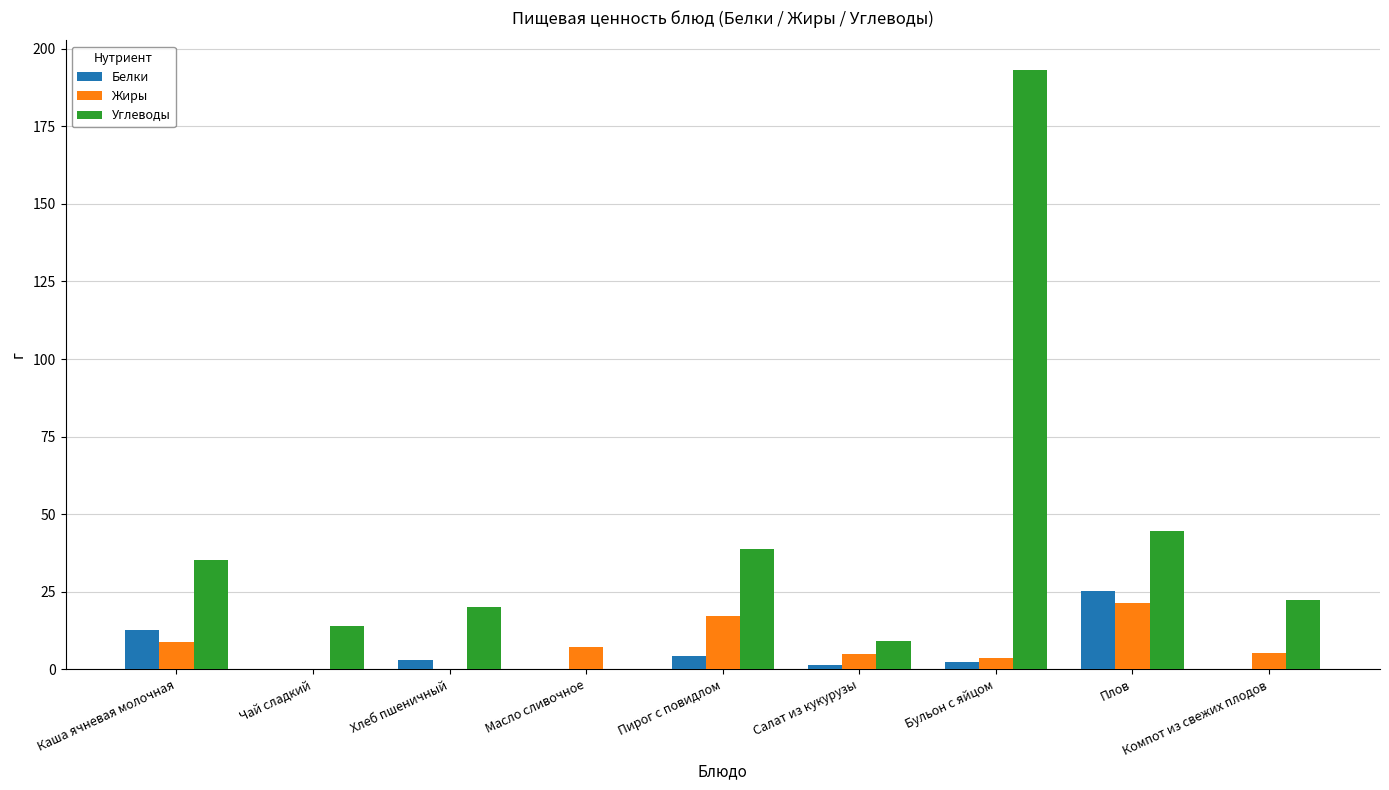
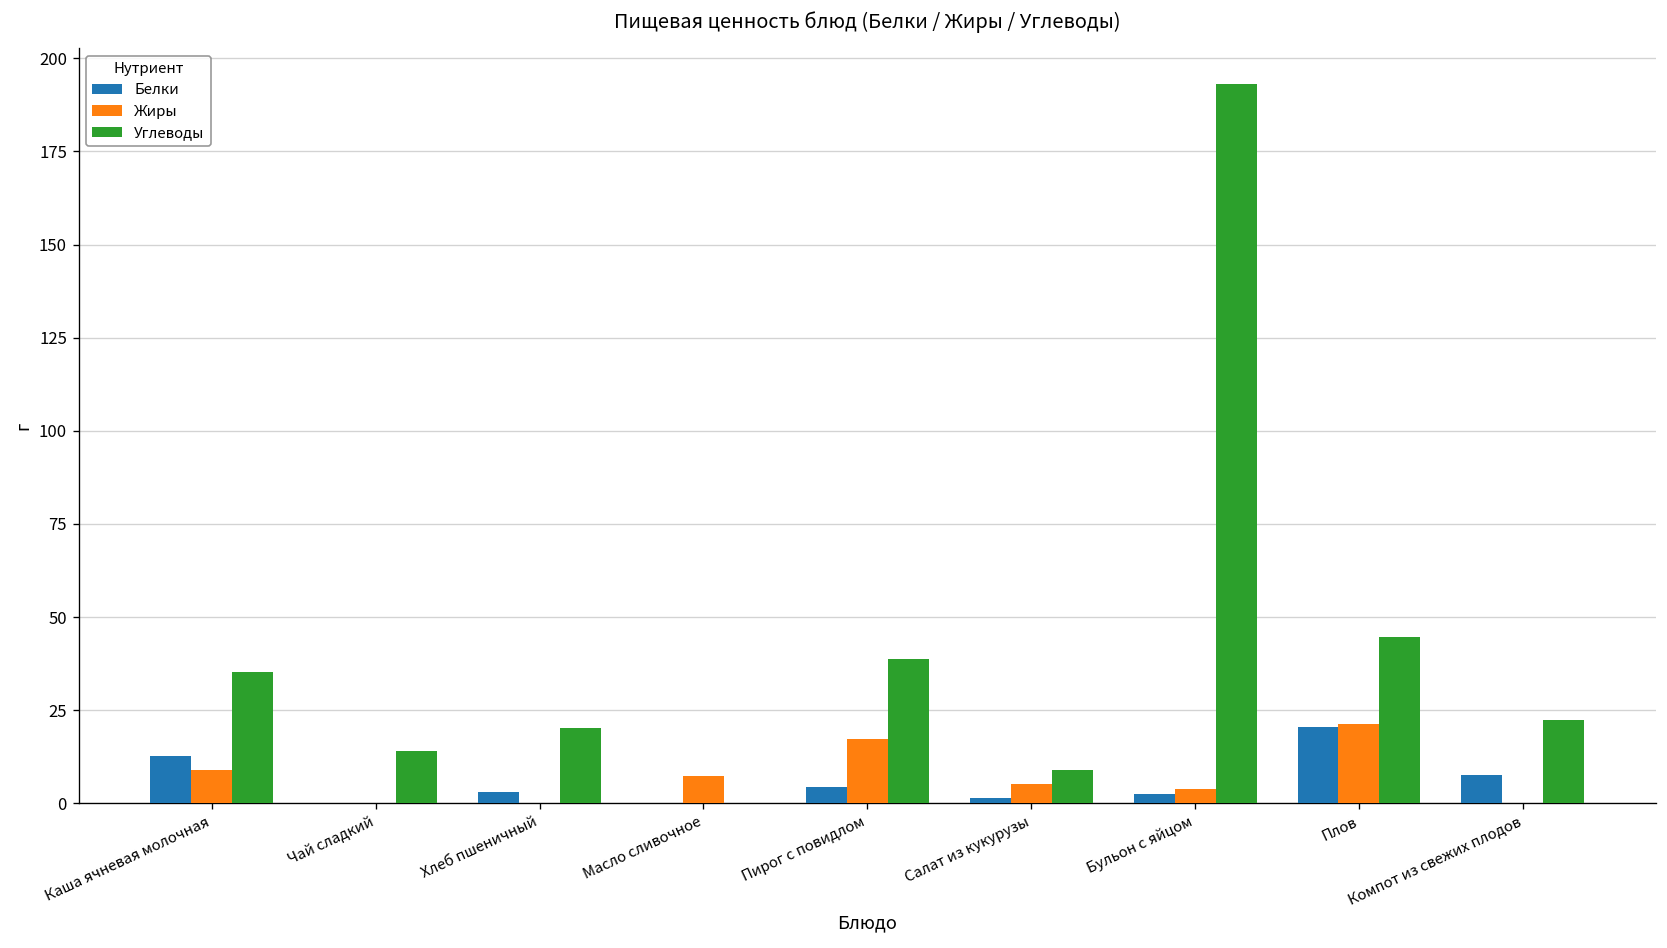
Белки, Плов: 25 -> 20
Белки, Компот из свежих плодов: 0 -> 8
Жиры, Компот из свежих плодов: 5 -> 0
